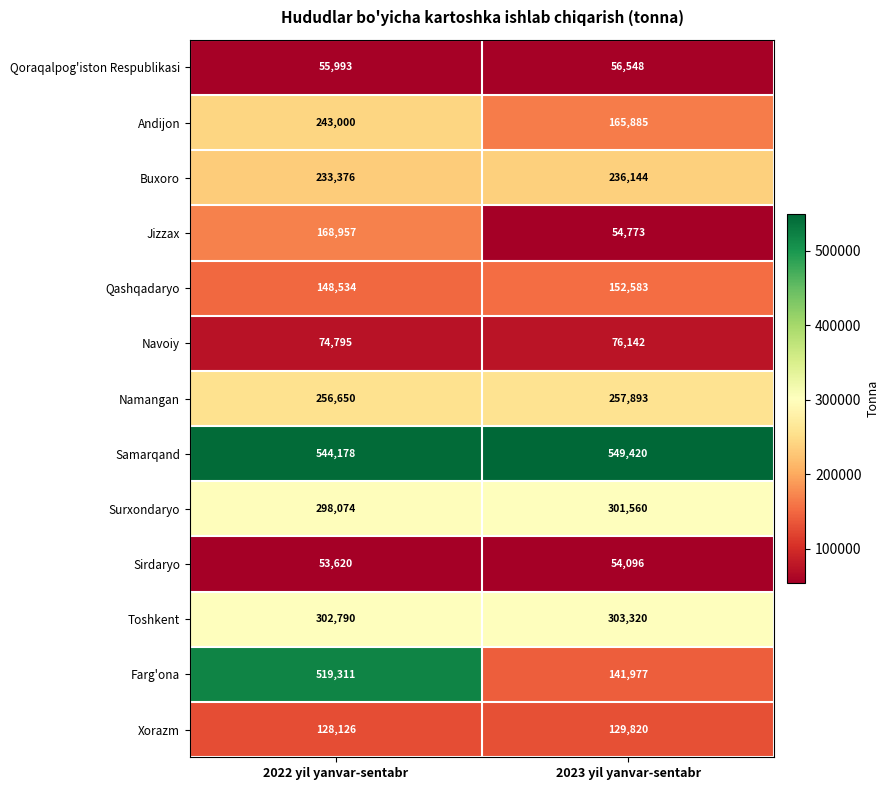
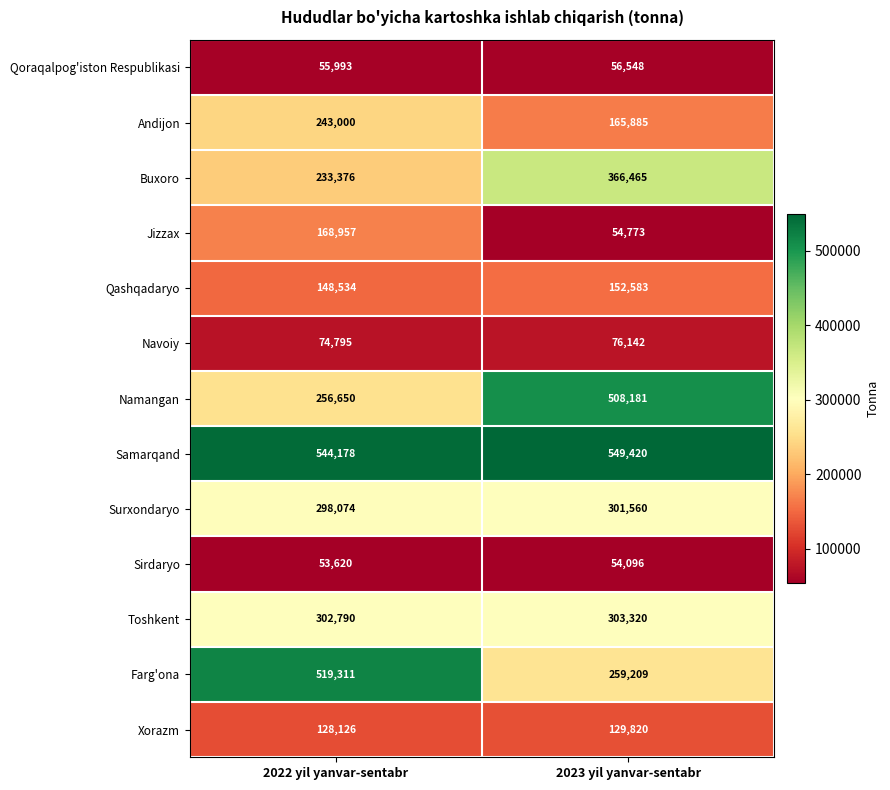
Buxoro, 2023 yil yanvar-sentabr: 236,144 -> 366,465
Namangan, 2023 yil yanvar-sentabr: 257,893 -> 508,181
Farg'ona, 2023 yil yanvar-sentabr: 141,977 -> 259,209
